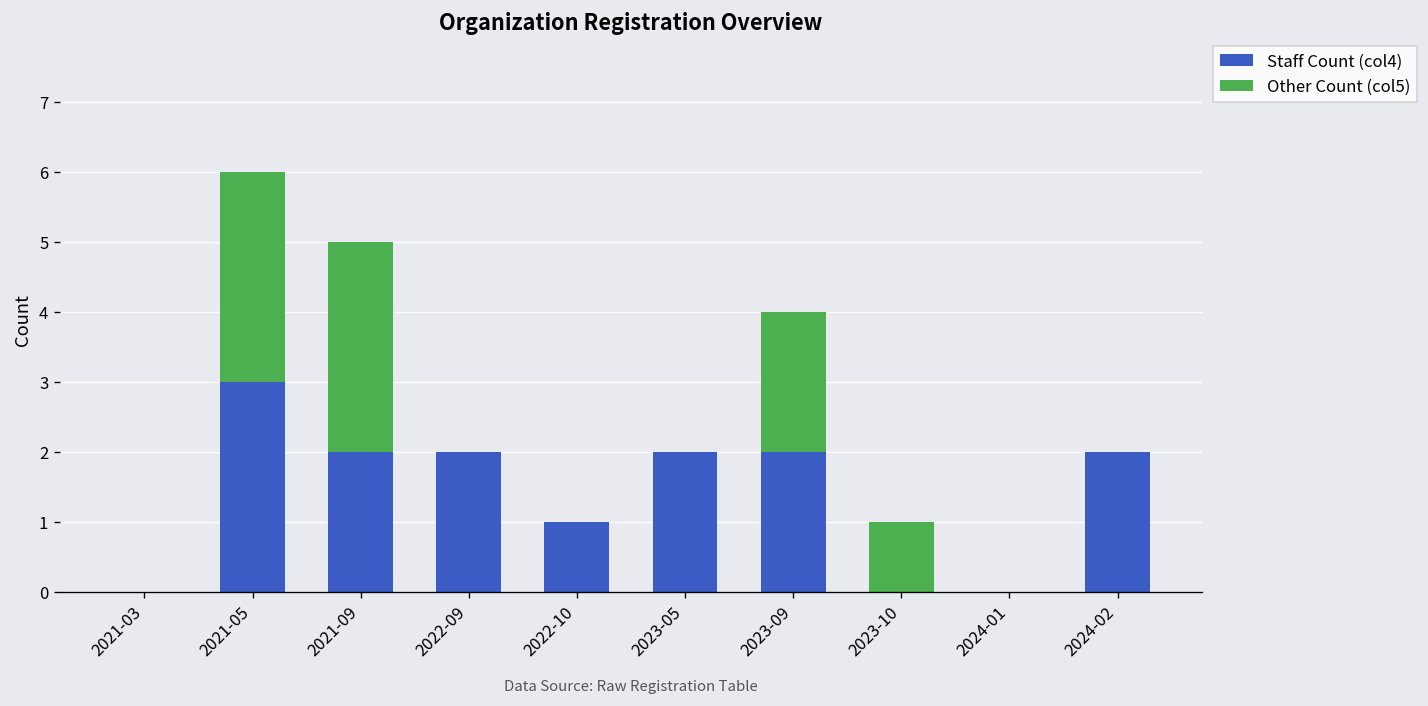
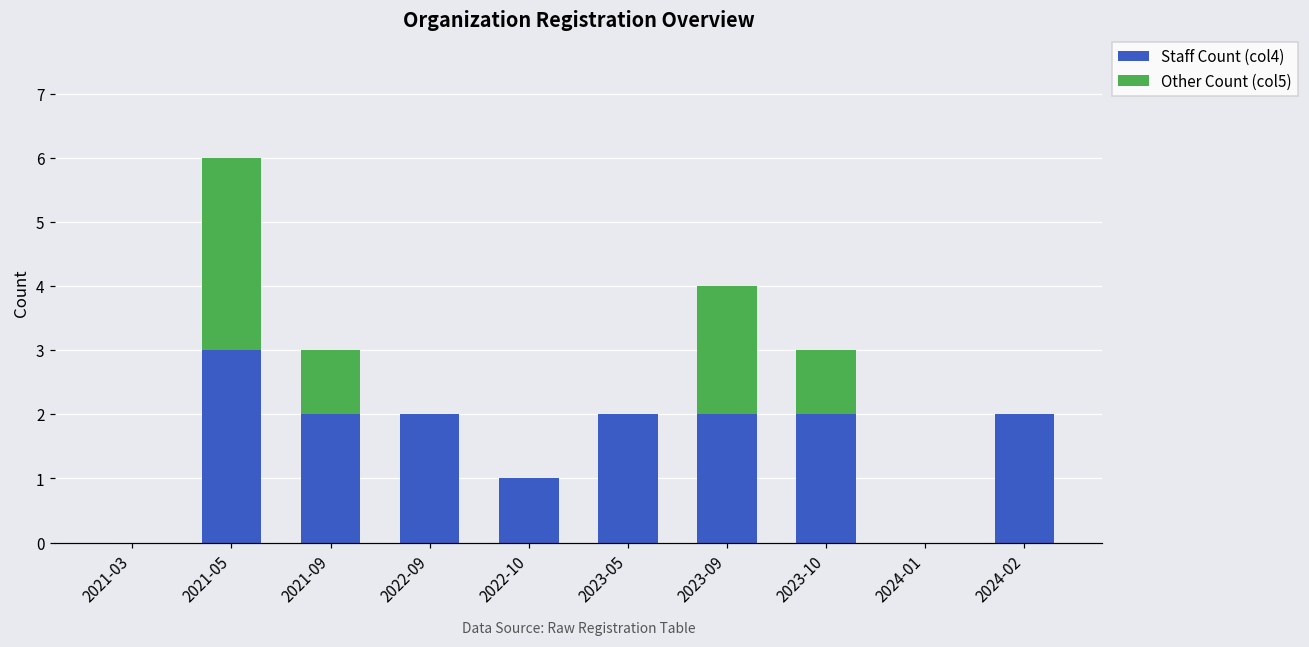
Other Count (col5), 2021-09: 3 -> 1
Staff Count (col4), 2023-10: 0 -> 2
